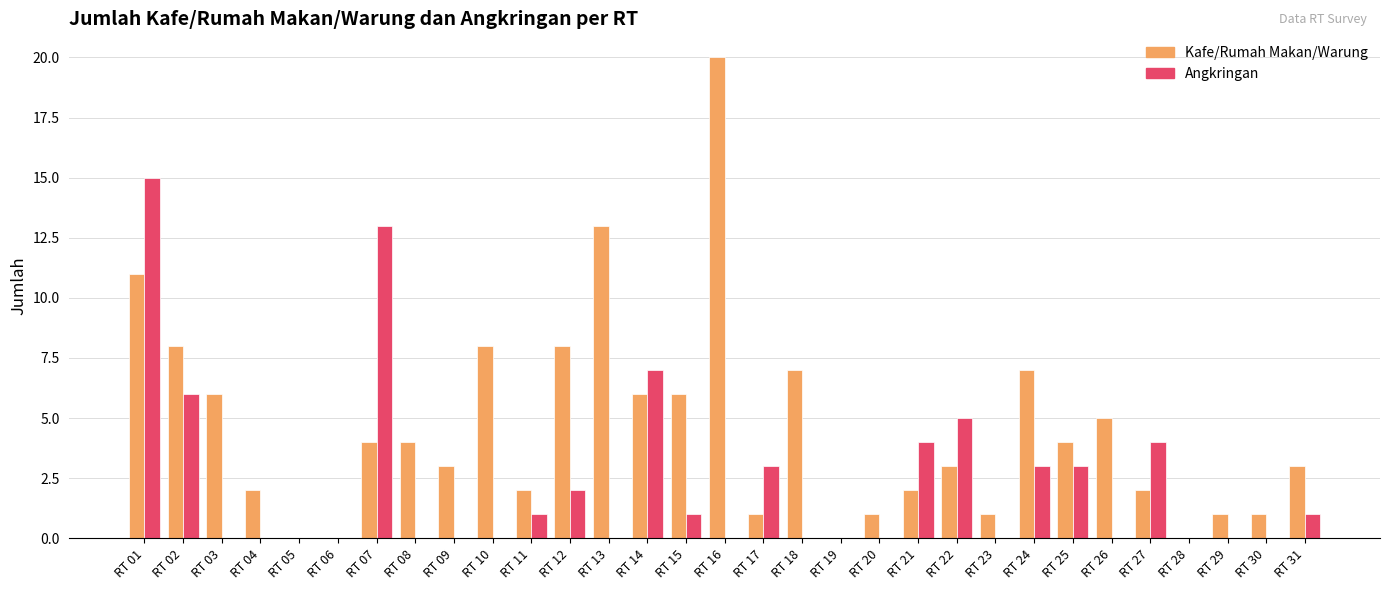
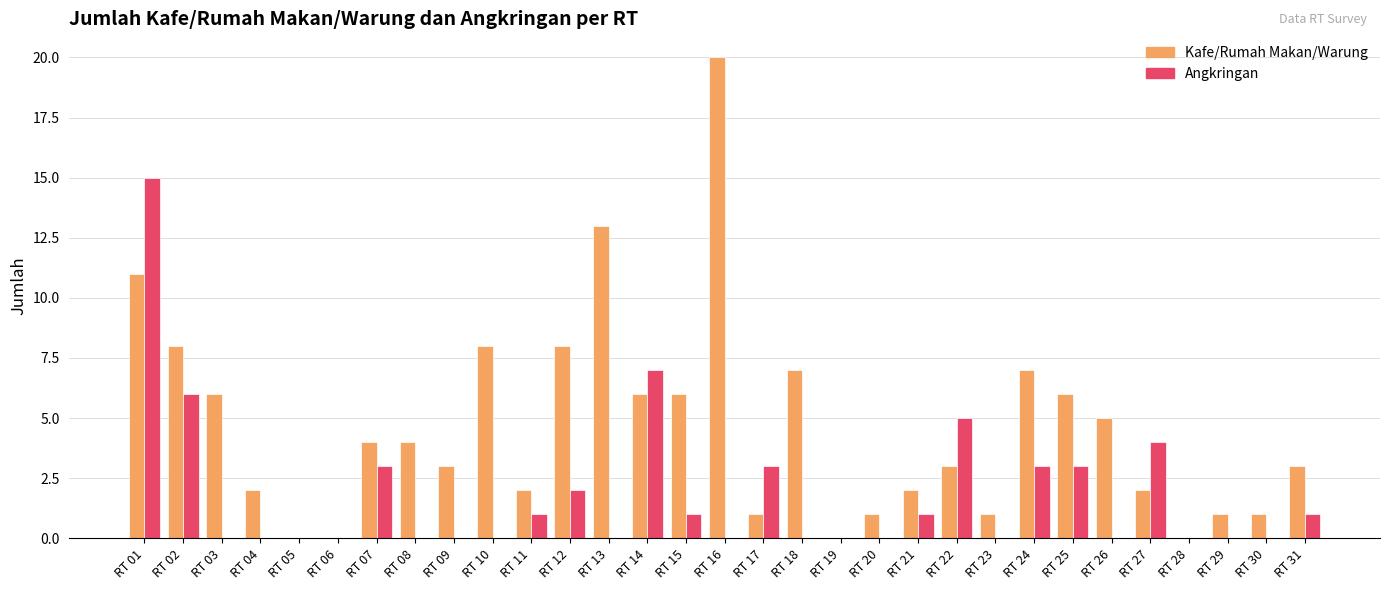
Angkringan, RT 07: 13 -> 3
Angkringan, RT 21: 4 -> 1
Kafe/Rumah Makan/Warung, RT 25: 4 -> 6
